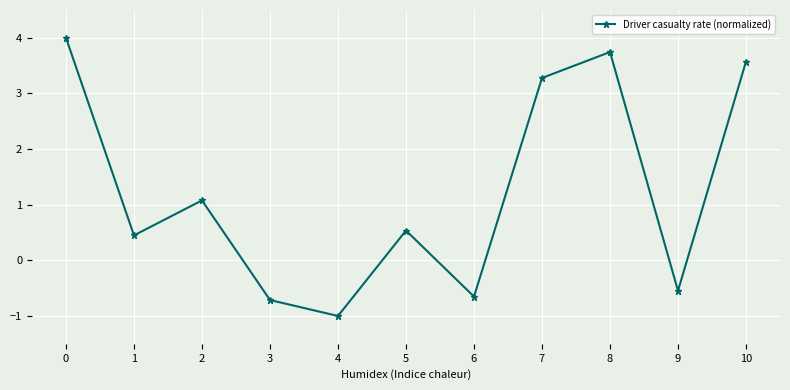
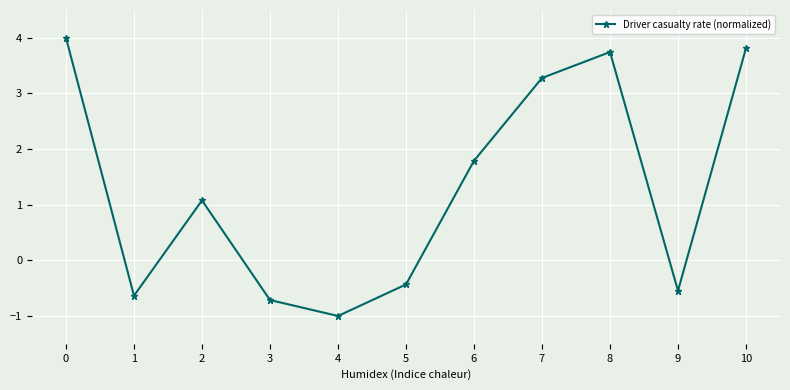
1: 0.4 -> -0.6
5: 0.5 -> -0.4
6: -0.7 -> 1.8
10: 3.6 -> 3.8
